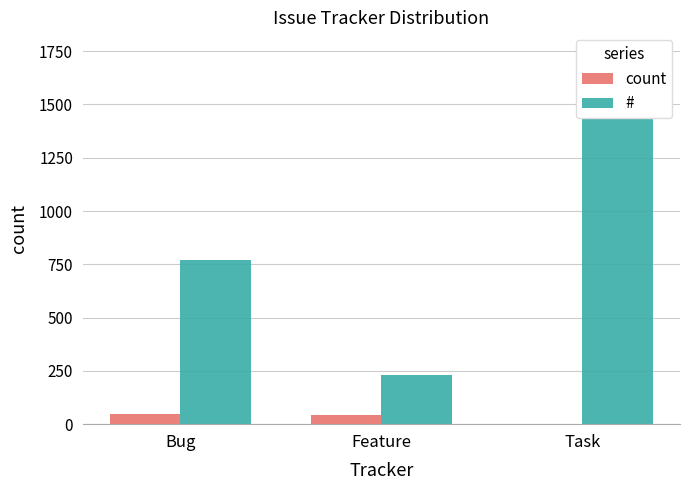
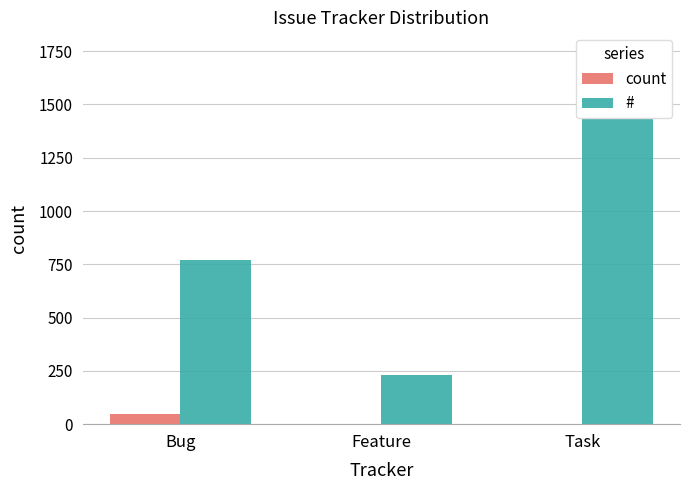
count, Feature: 40 -> 0
